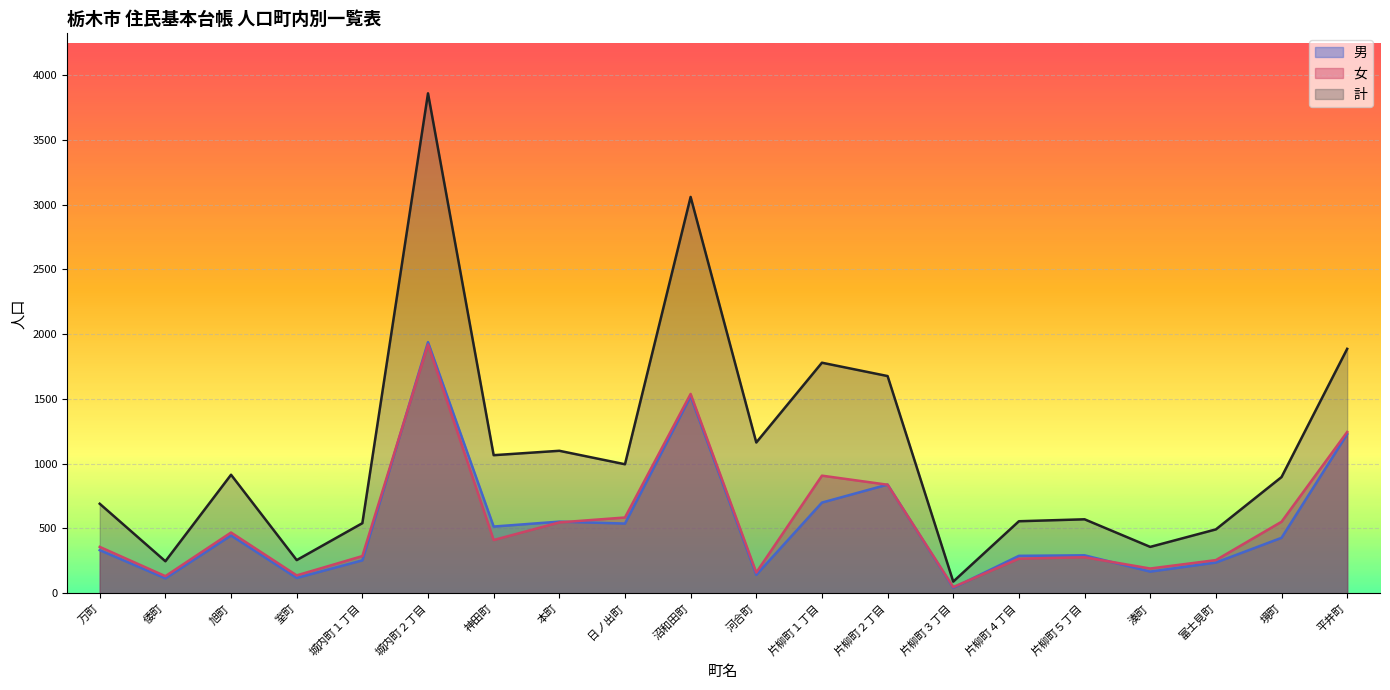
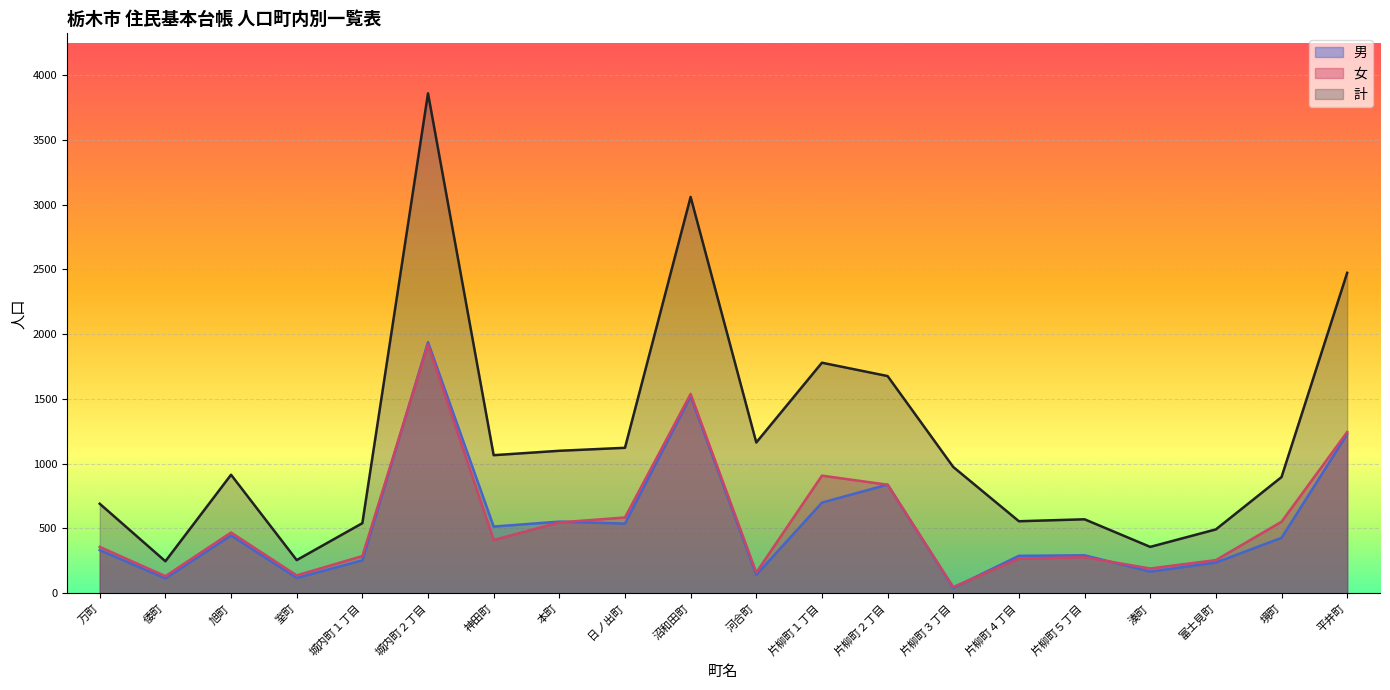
計, 日ノ出町: 1000 -> 1120
計, 片柳町３丁目: 90 -> 980
計, 平井町: 1890 -> 2470
